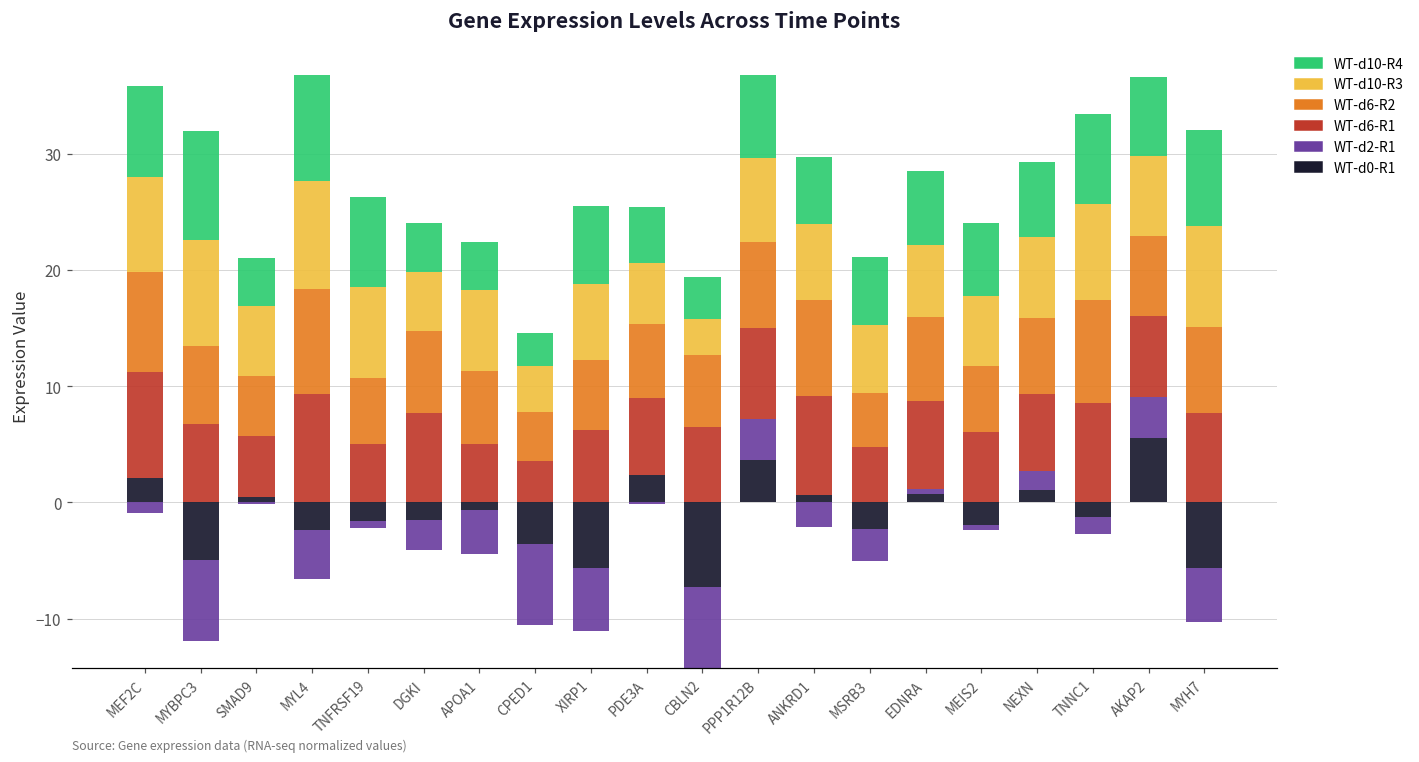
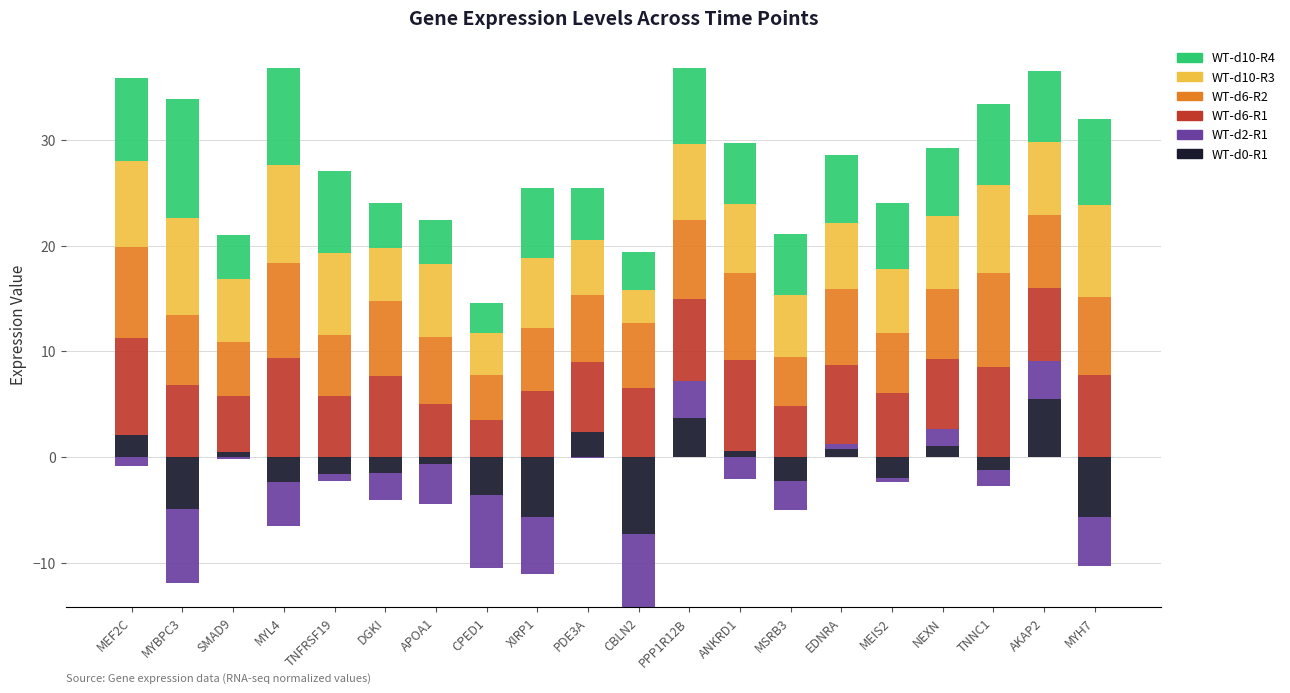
WT-d10-R4, MYBPC3: 9.4 -> 11.3
WT-d6-R1, TNFRSF19: 5.0 -> 5.8
